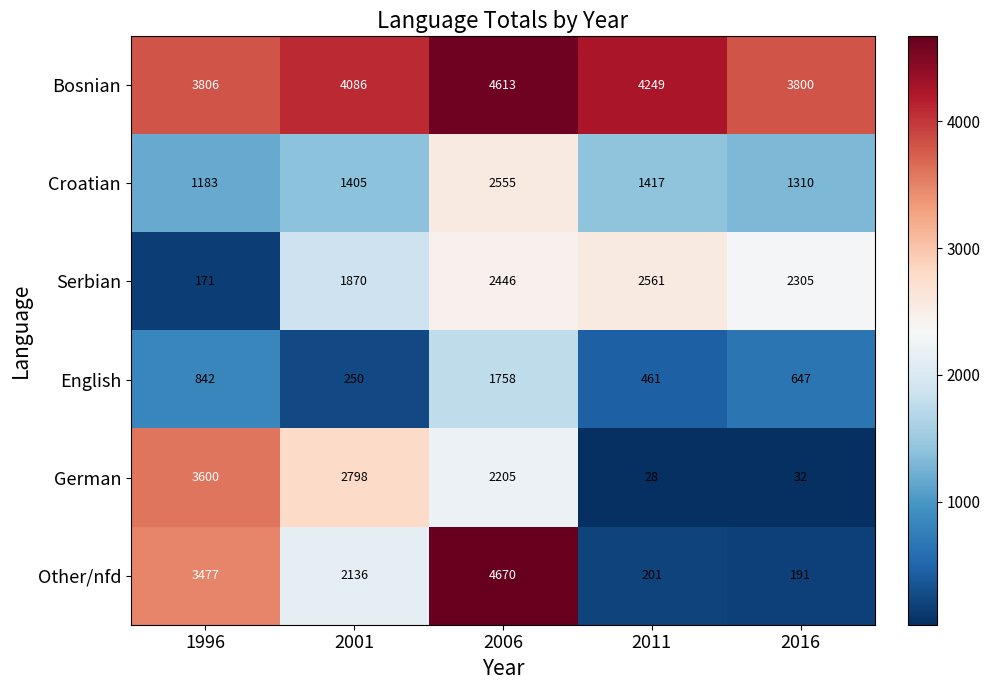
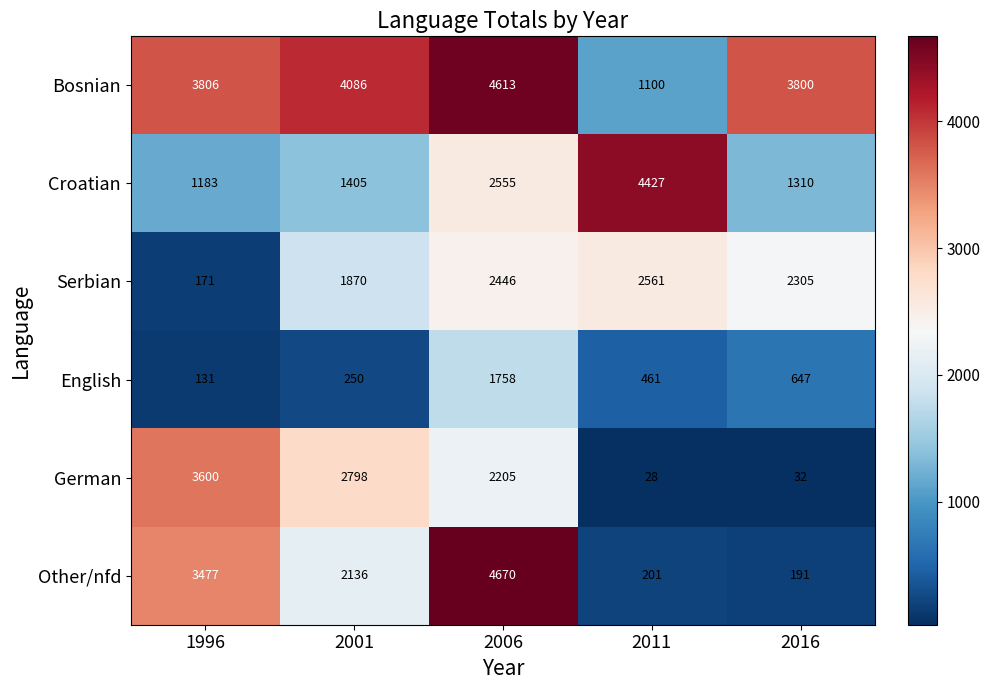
Bosnian, 2011: 4249 -> 1100
Croatian, 2011: 1417 -> 4427
English, 1996: 842 -> 131
